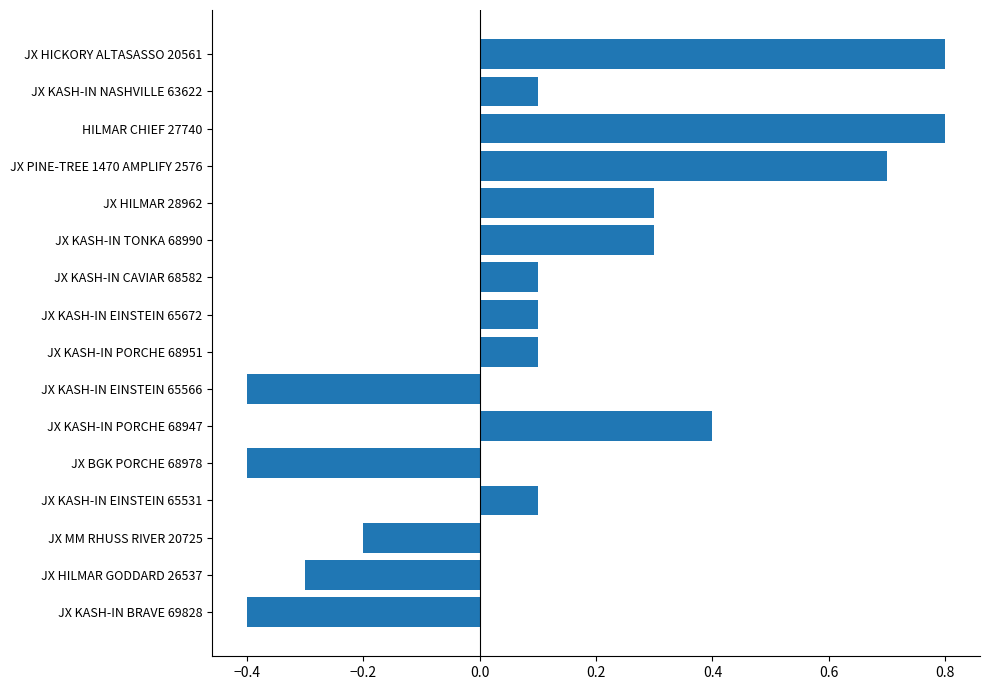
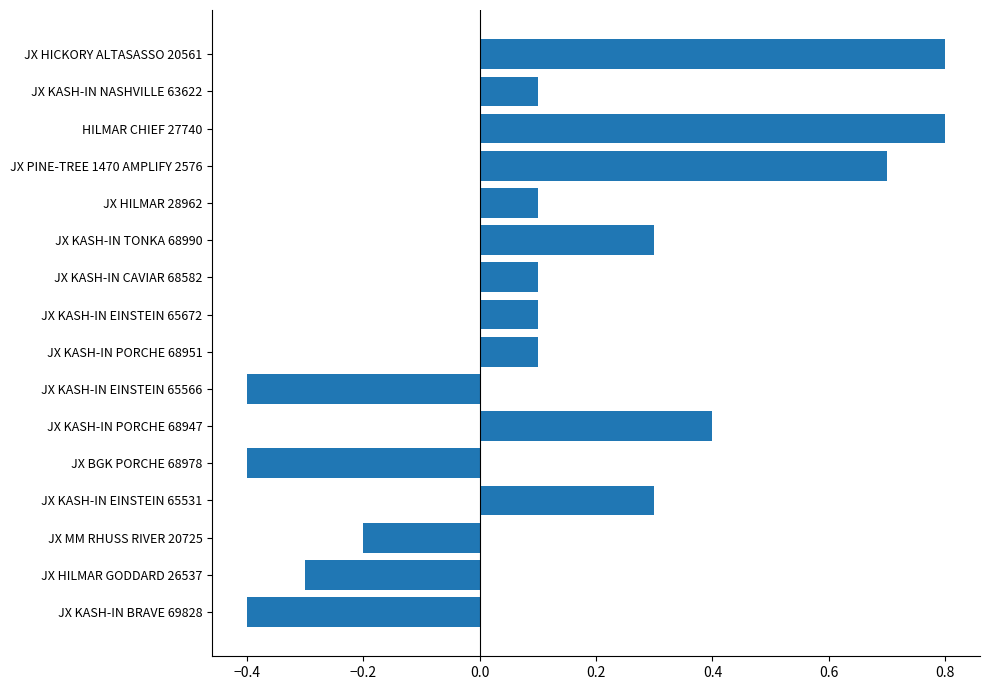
JX HILMAR 28962: 0.3 -> 0.1
JX KASH-IN EINSTEIN 65531: 0.1 -> 0.3
